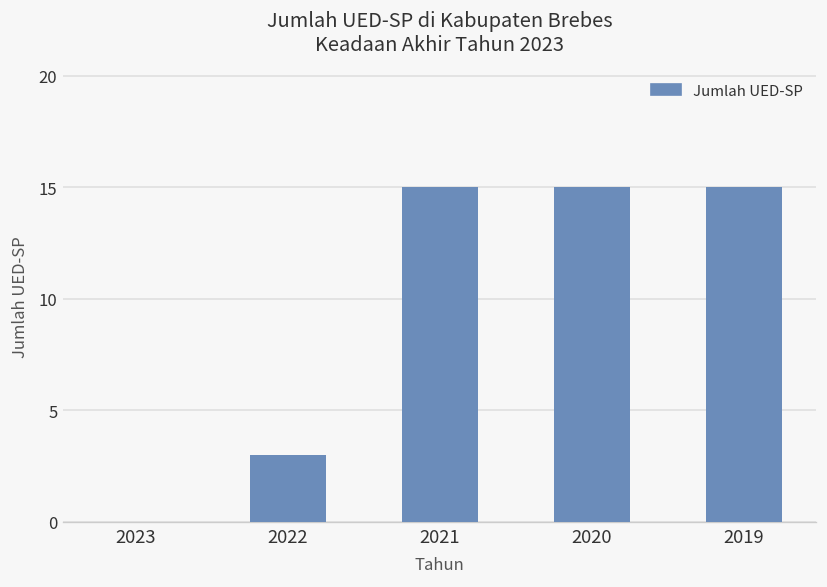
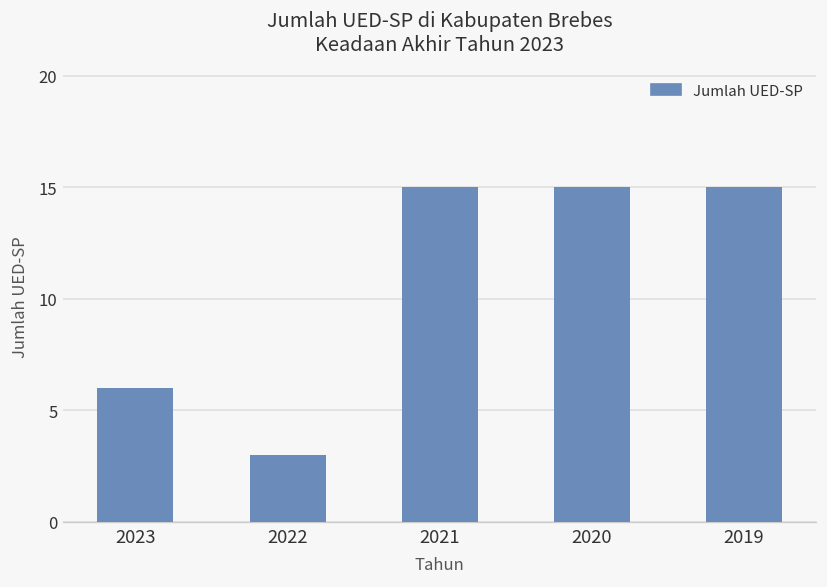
2023: 0 -> 6
